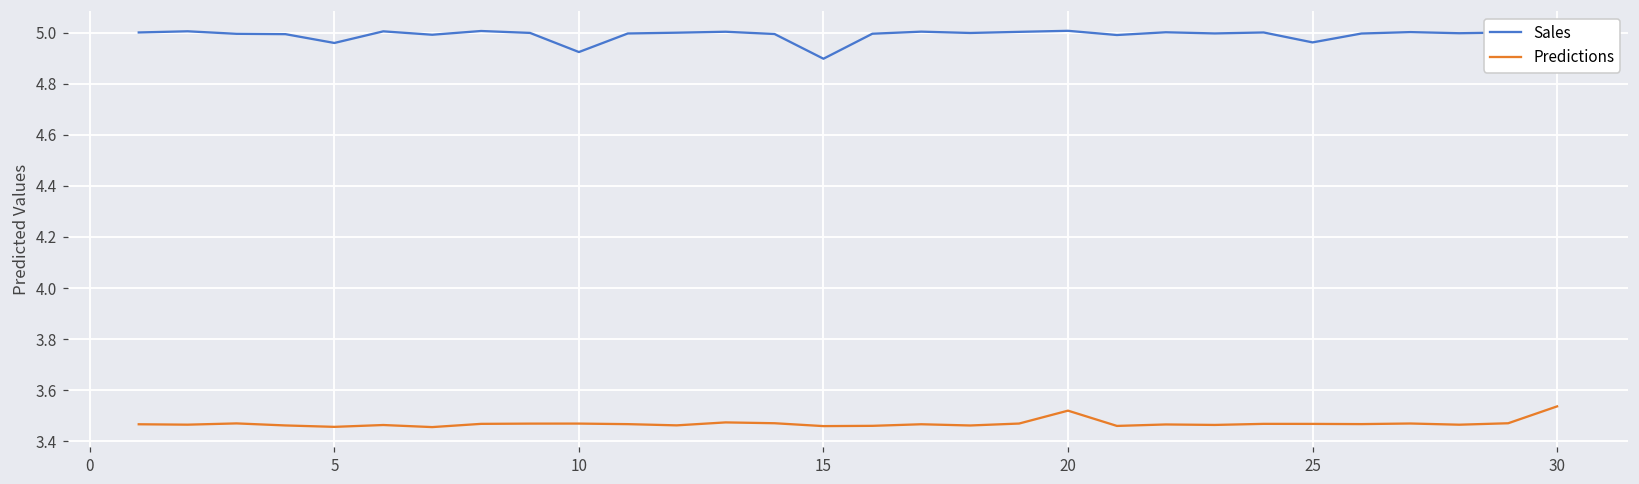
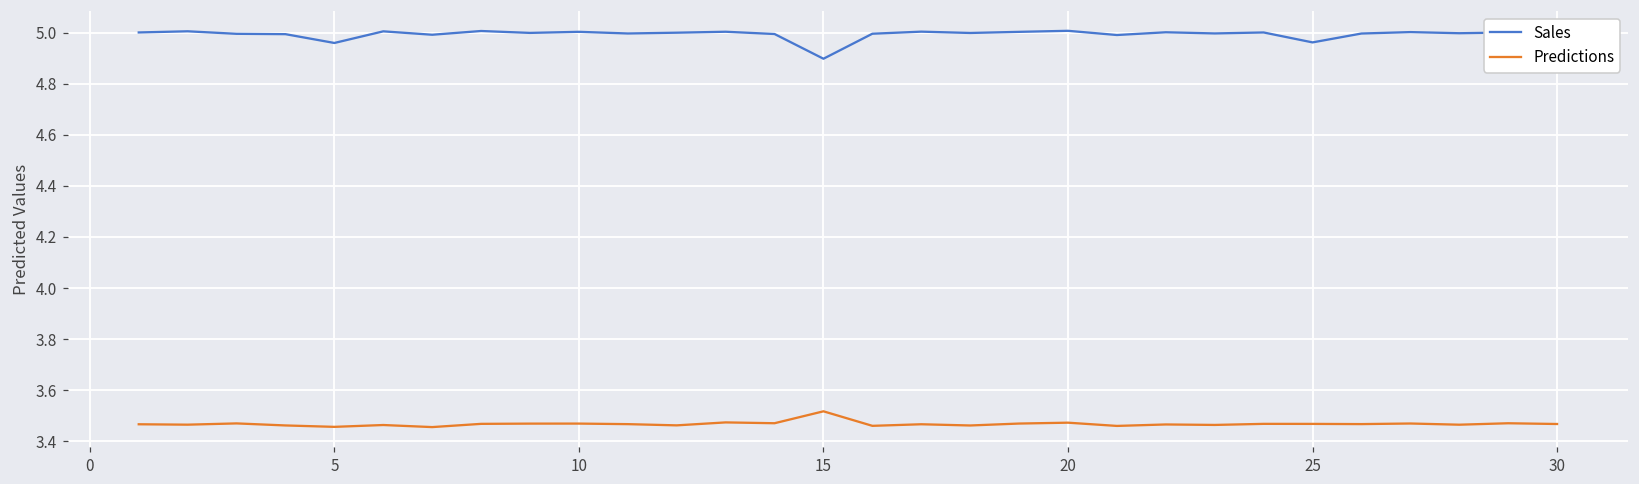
Sales, 10: 4.92 -> 5.00
Predictions, 15: 3.46 -> 3.52
Predictions, 20: 3.52 -> 3.47
Predictions, 30: 3.54 -> 3.47
